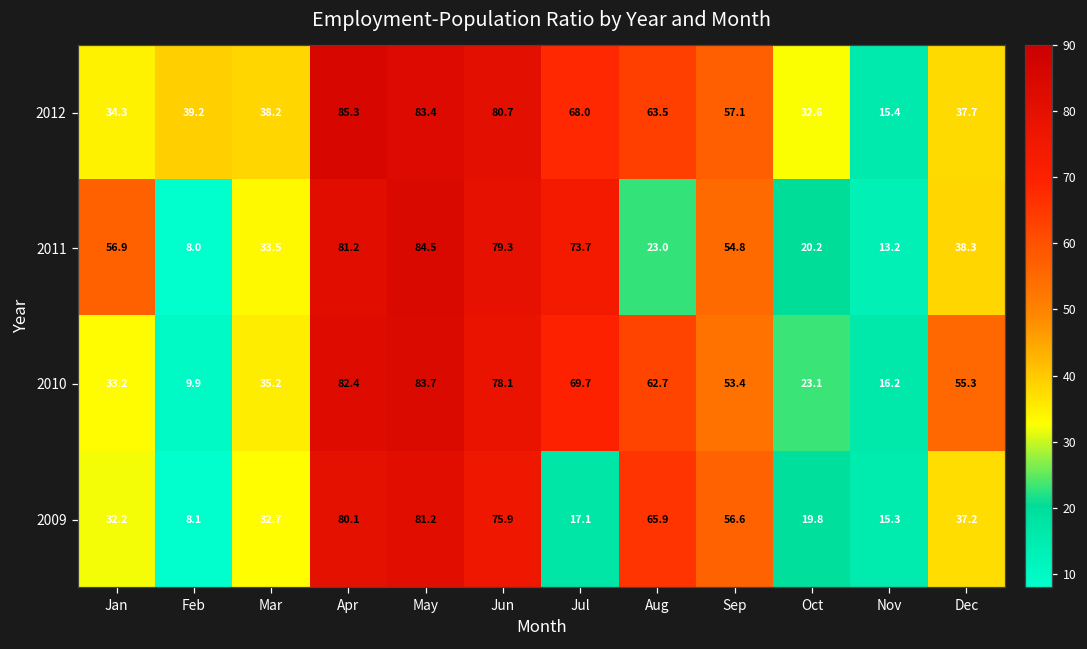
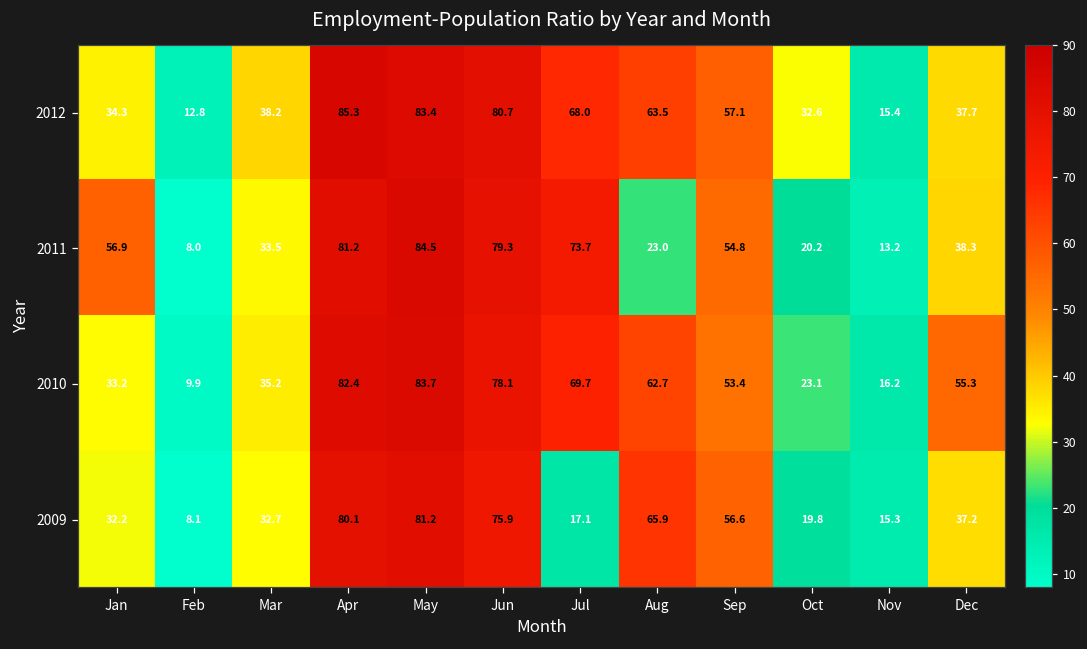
2012, Feb: 39.2 -> 12.8
